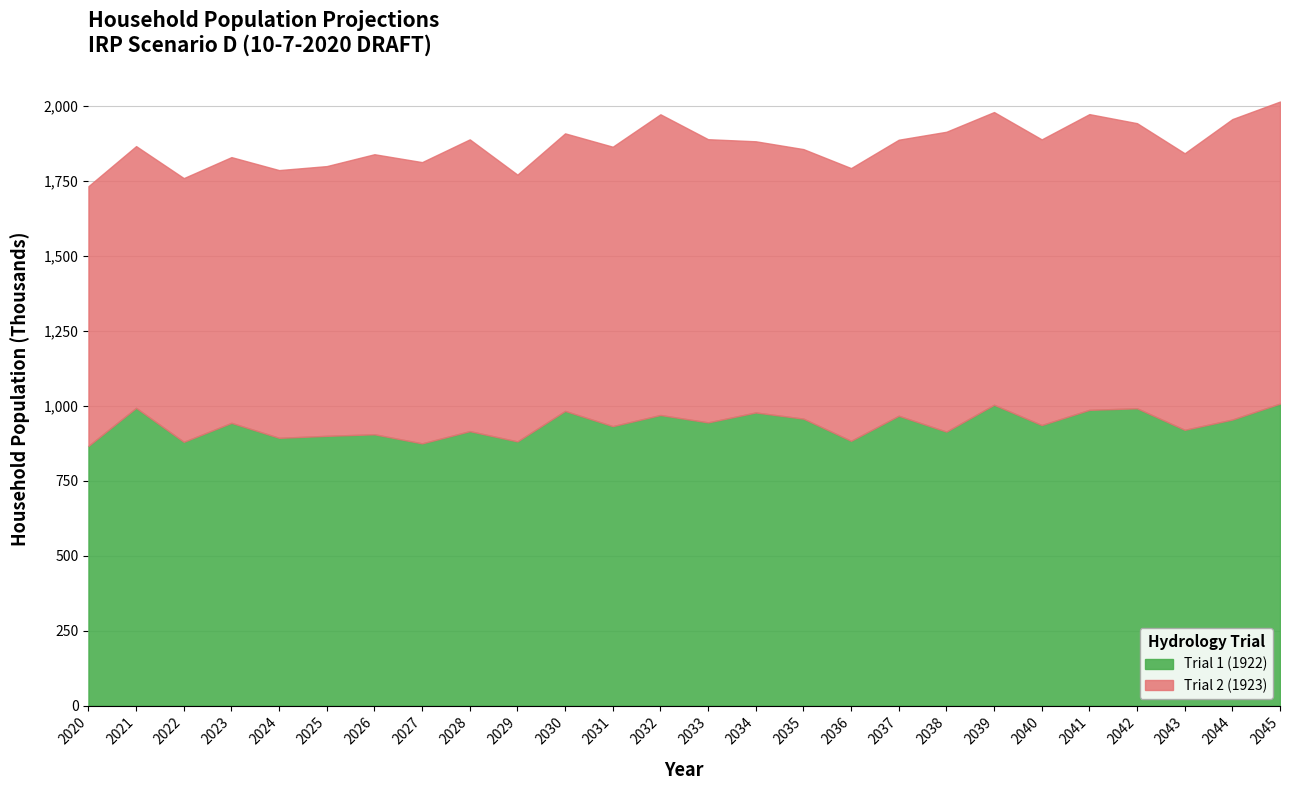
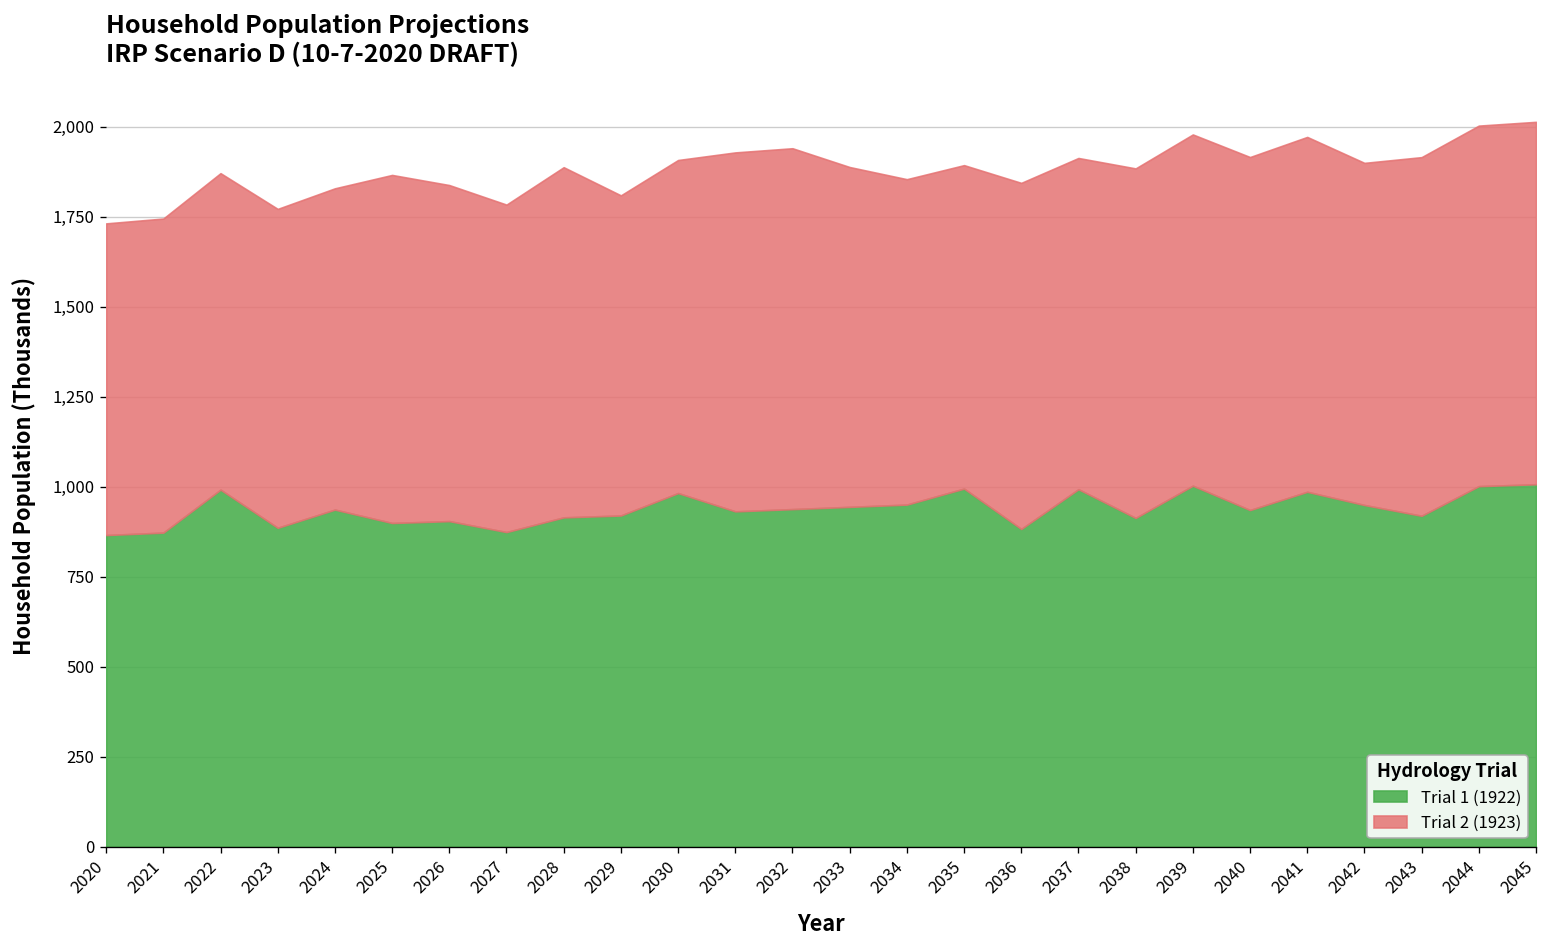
Trial 1 (1922), 2021: 990 -> 870
Trial 1 (1922), 2022: 880 -> 990
Trial 1 (1922), 2023: 940 -> 890
Trial 1 (1922), 2024: 890 -> 940
Trial 2 (1923), 2025: 900 -> 970
Trial 2 (1923), 2027: 940 -> 910
Trial 1 (1922), 2029: 880 -> 920
Trial 2 (1923), 2031: 930 -> 1,000
Trial 1 (1922), 2032: 970 -> 940
Trial 1 (1922), 2034: 980 -> 950
Trial 1 (1922), 2035: 960 -> 1,000
Trial 2 (1923), 2036: 910 -> 960
Trial 1 (1922), 2037: 970 -> 990
Trial 2 (1923), 2038: 1,000 -> 970
Trial 2 (1923), 2040: 950 -> 980
Trial 1 (1922), 2042: 990 -> 950
Trial 2 (1923), 2043: 920 -> 1,000
Trial 1 (1922), 2044: 950 -> 1,000
